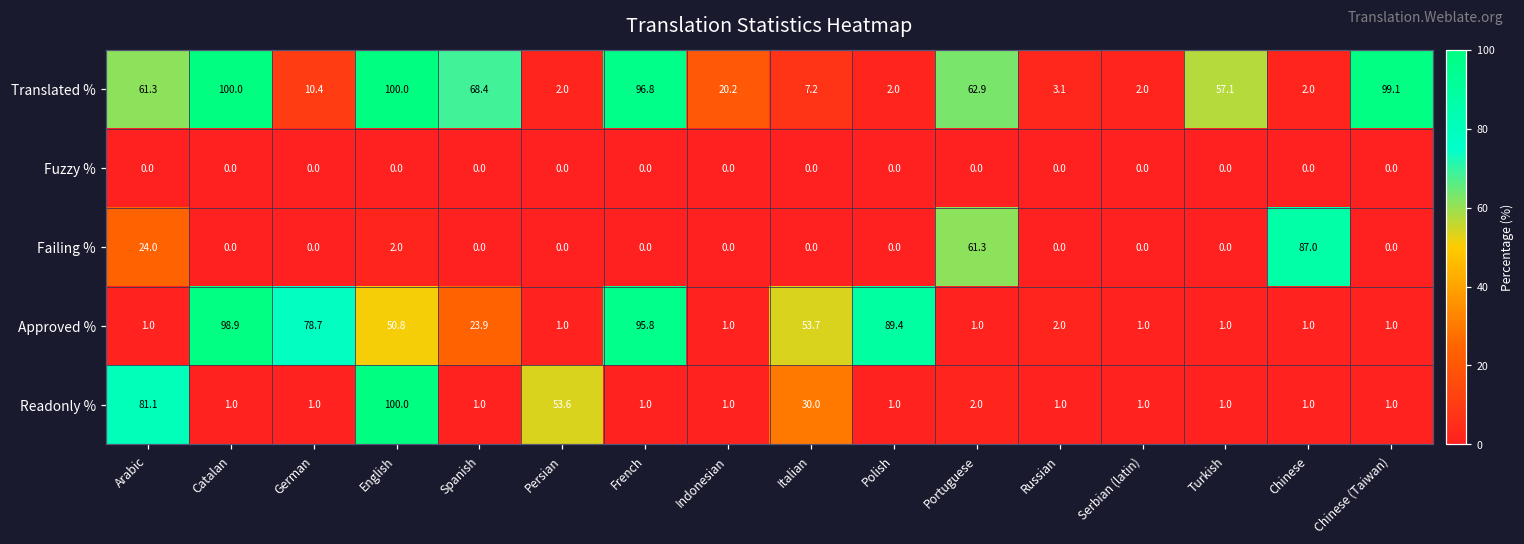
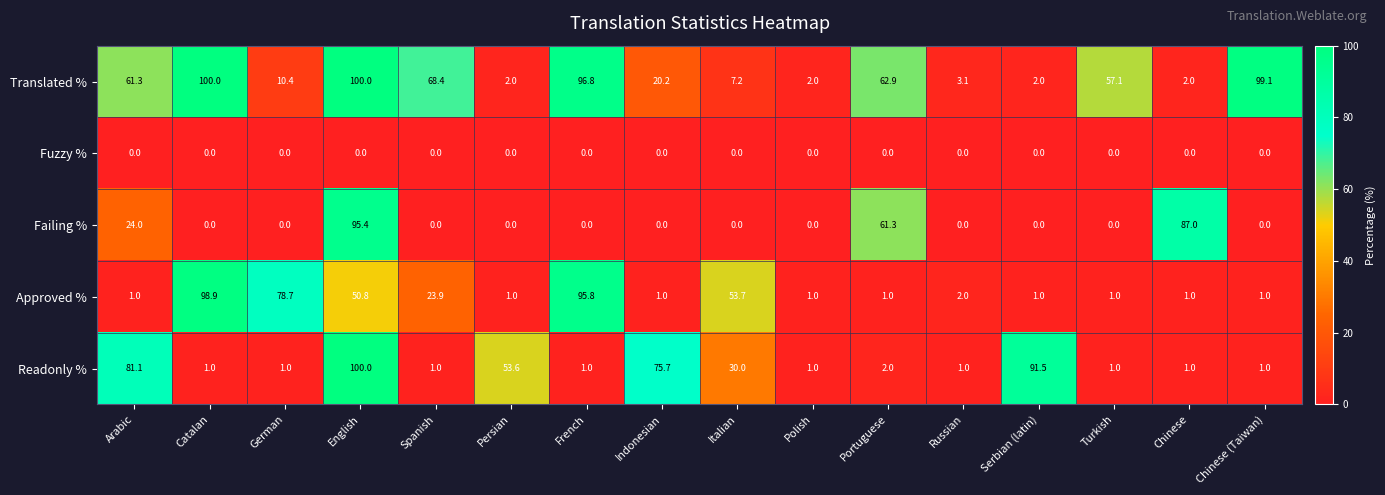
Failing %, English: 2.0 -> 95.4
Approved %, Polish: 89.4 -> 1.0
Readonly %, Indonesian: 1.0 -> 75.7
Readonly %, Serbian (latin): 1.0 -> 91.5
